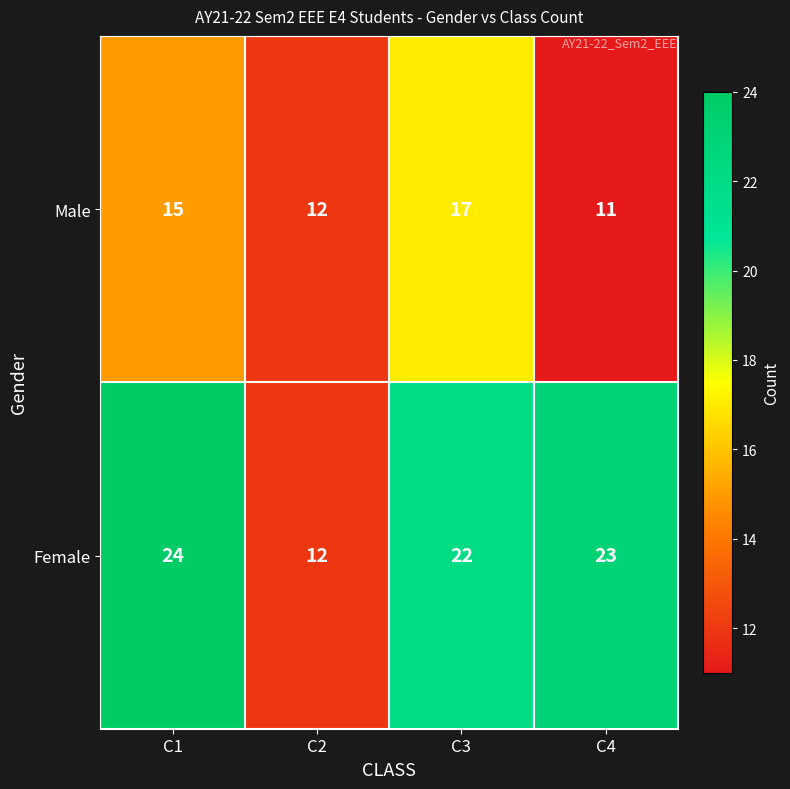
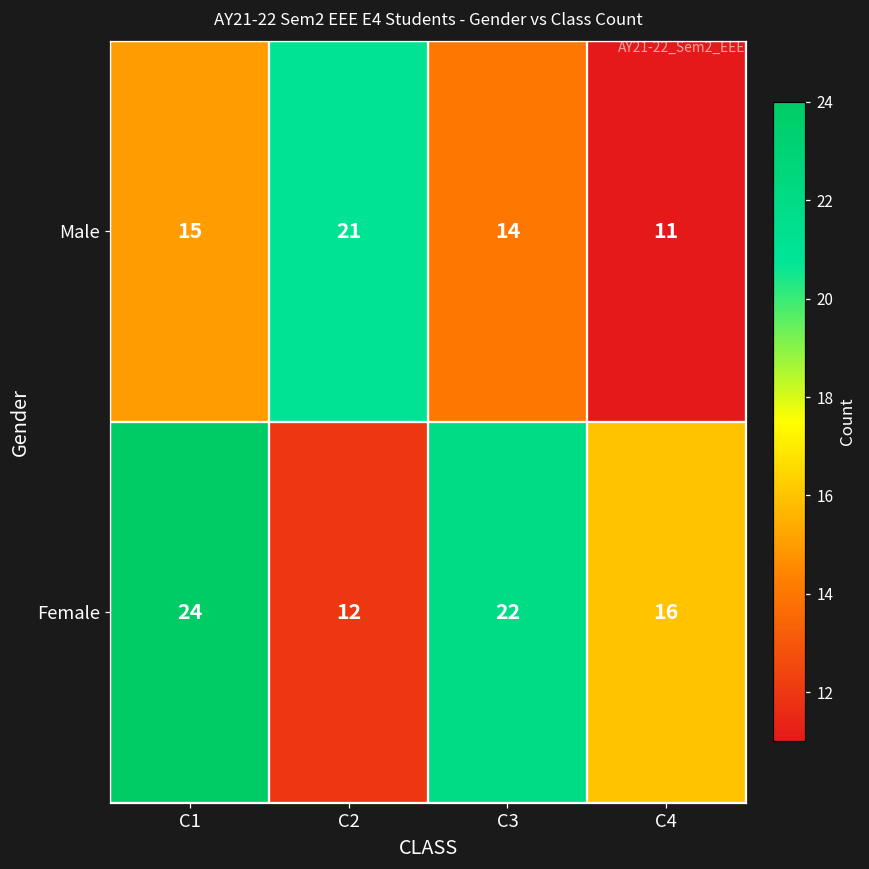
Male, C2: 12 -> 21
Male, C3: 17 -> 14
Female, C4: 23 -> 16
